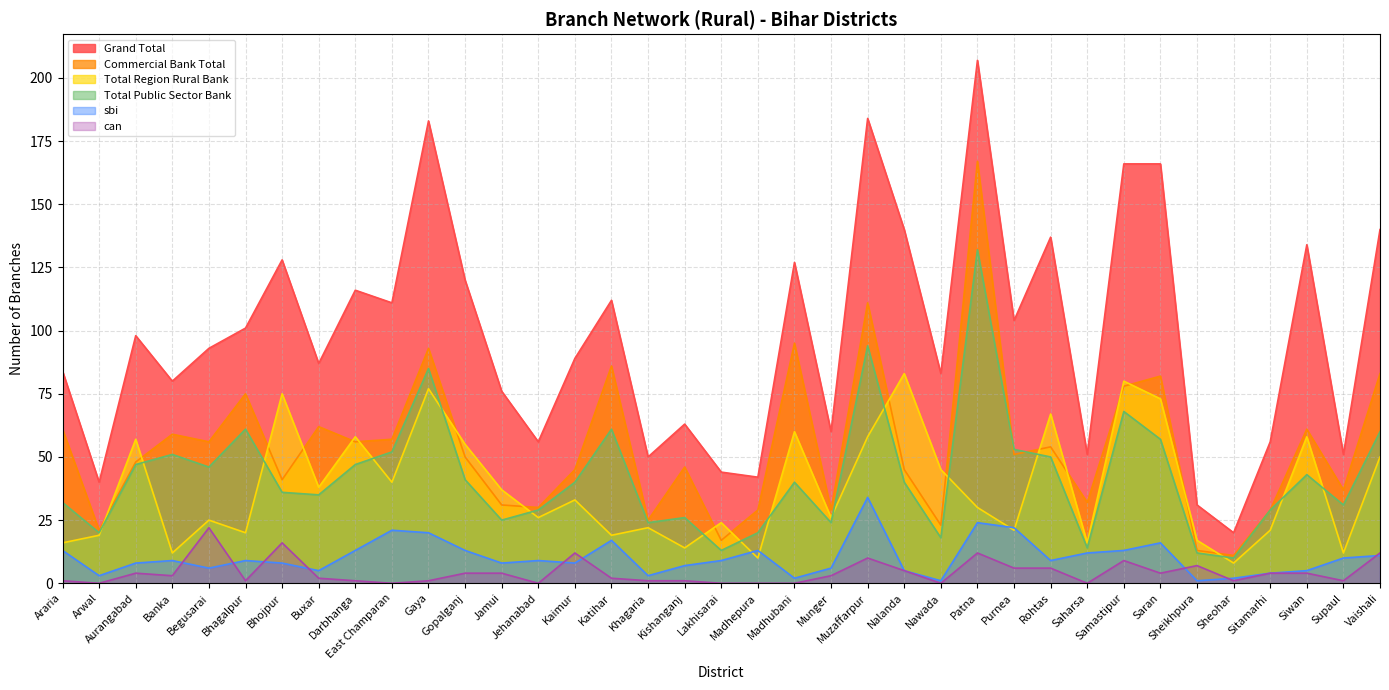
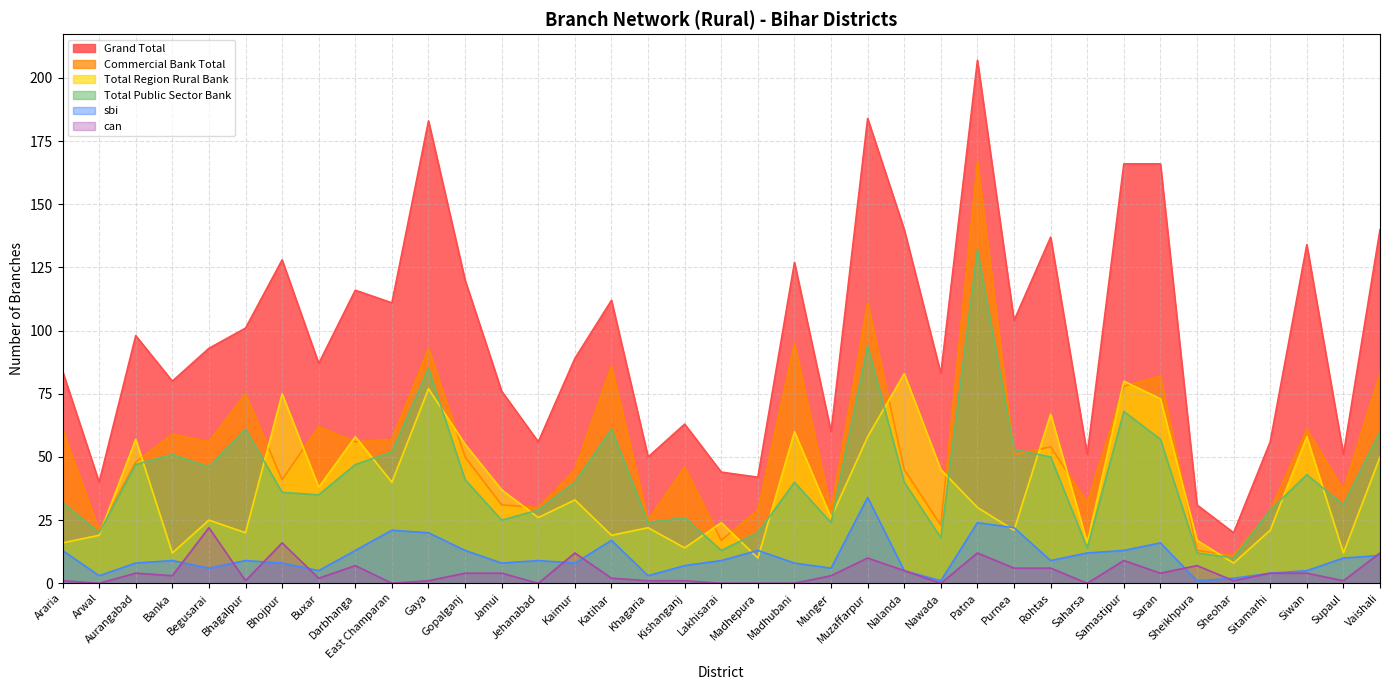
can, Darbhanga: 1 -> 7
sbi, Madhubani: 2 -> 8
